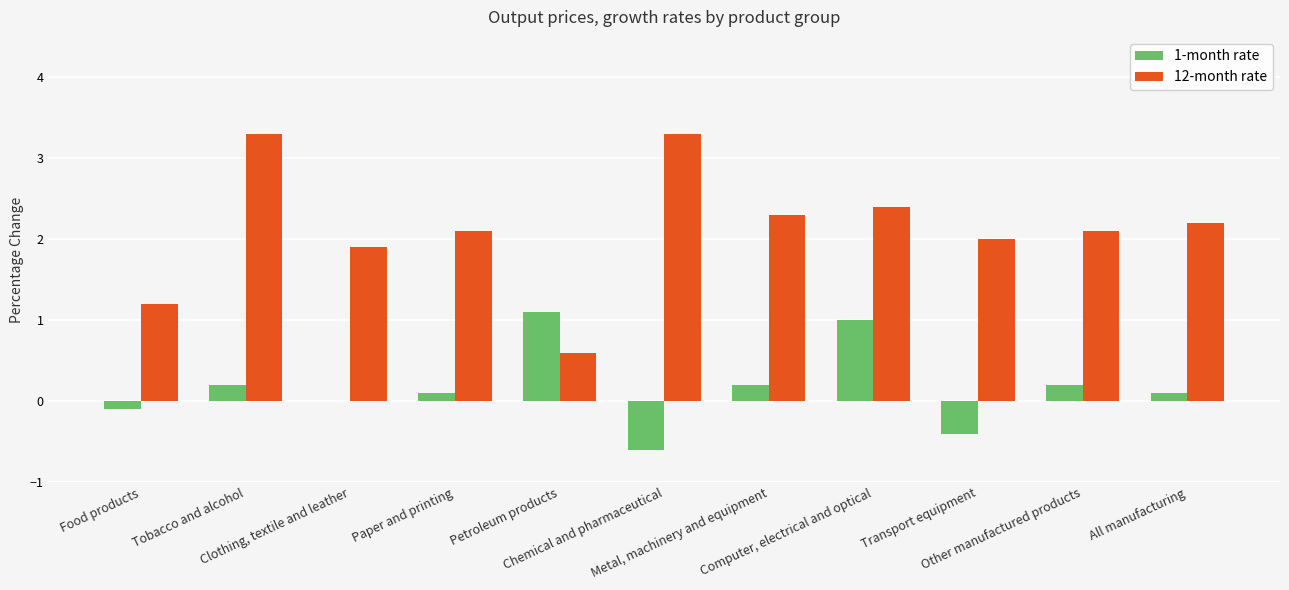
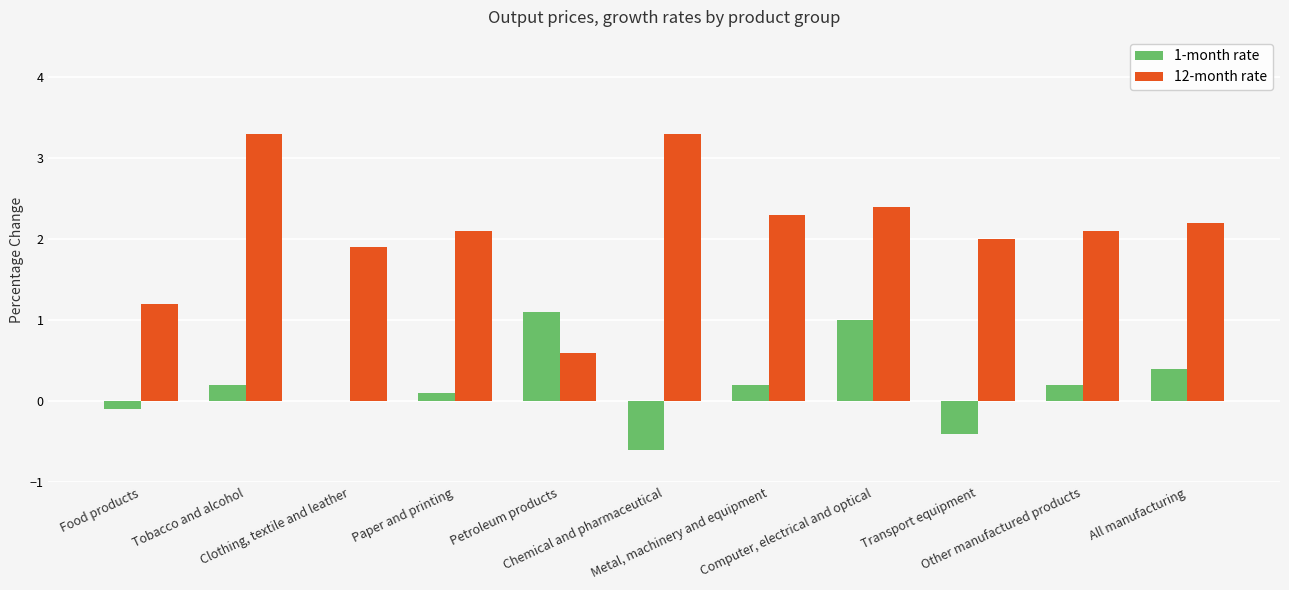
1-month rate, All manufacturing: 0.1 -> 0.4
